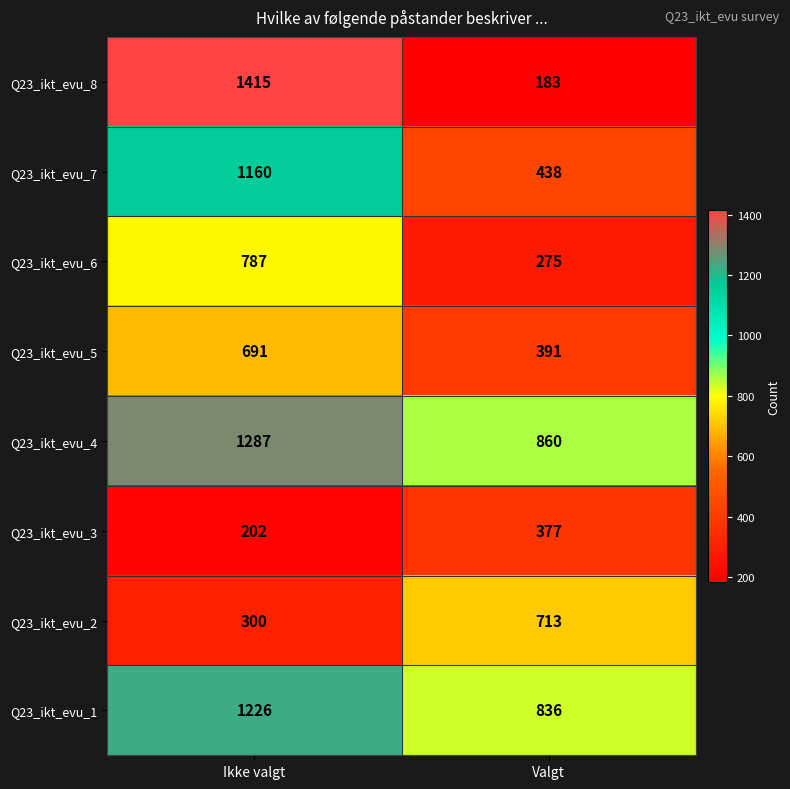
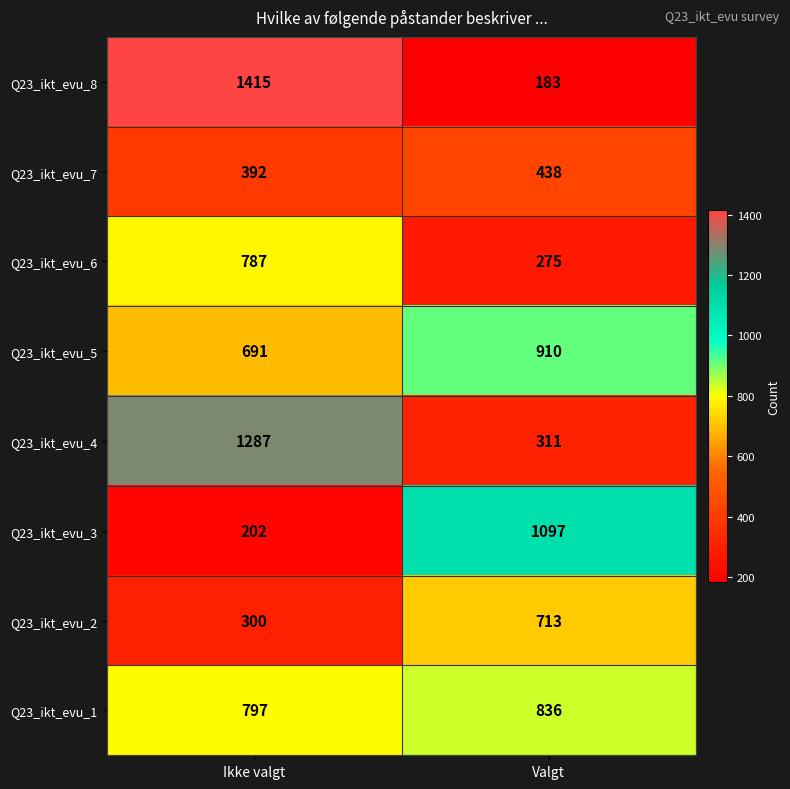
Q23_ikt_evu_7, Ikke valgt: 1160 -> 392
Q23_ikt_evu_5, Valgt: 391 -> 910
Q23_ikt_evu_4, Valgt: 860 -> 311
Q23_ikt_evu_3, Valgt: 377 -> 1097
Q23_ikt_evu_1, Ikke valgt: 1226 -> 797
